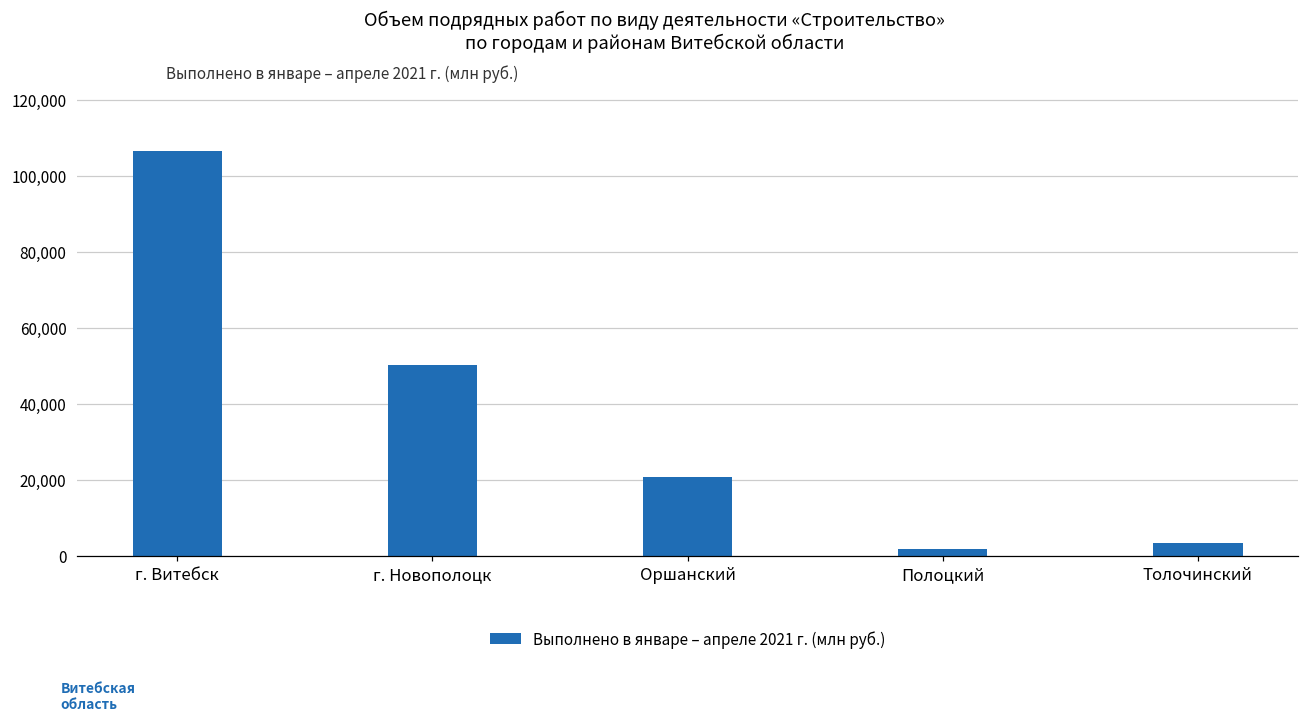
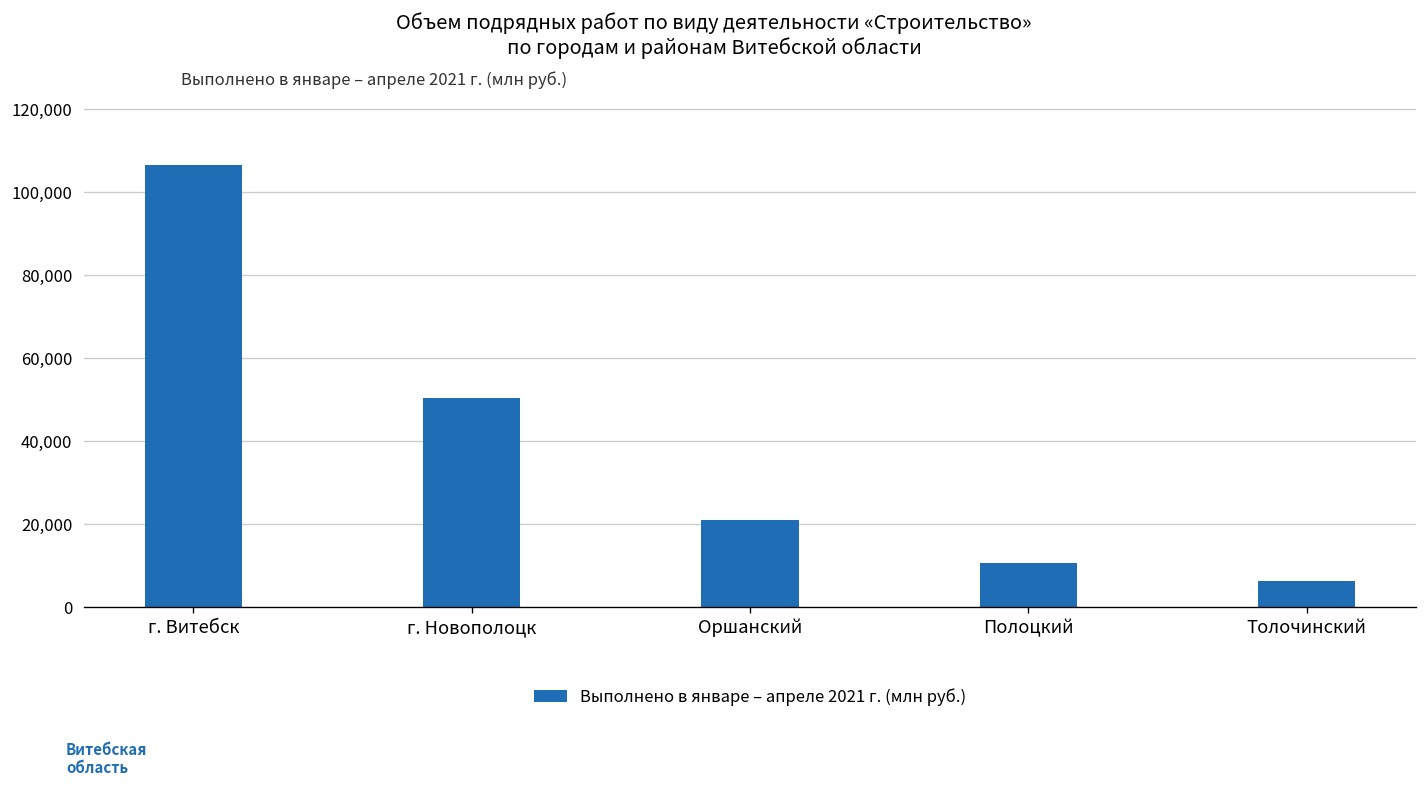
Полоцкий: 2,000 -> 11,000
Толочинский: 3,000 -> 6,000
